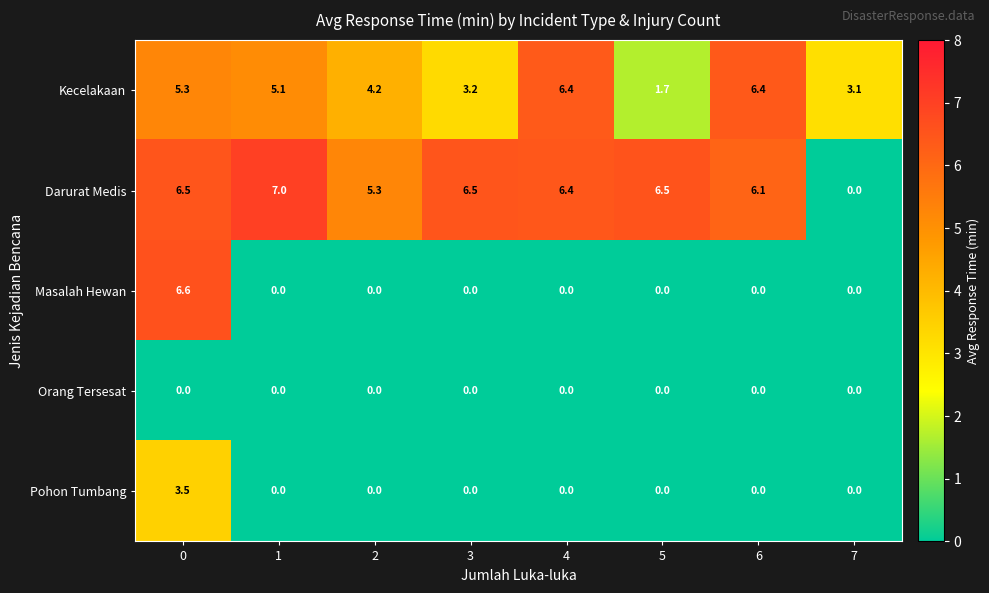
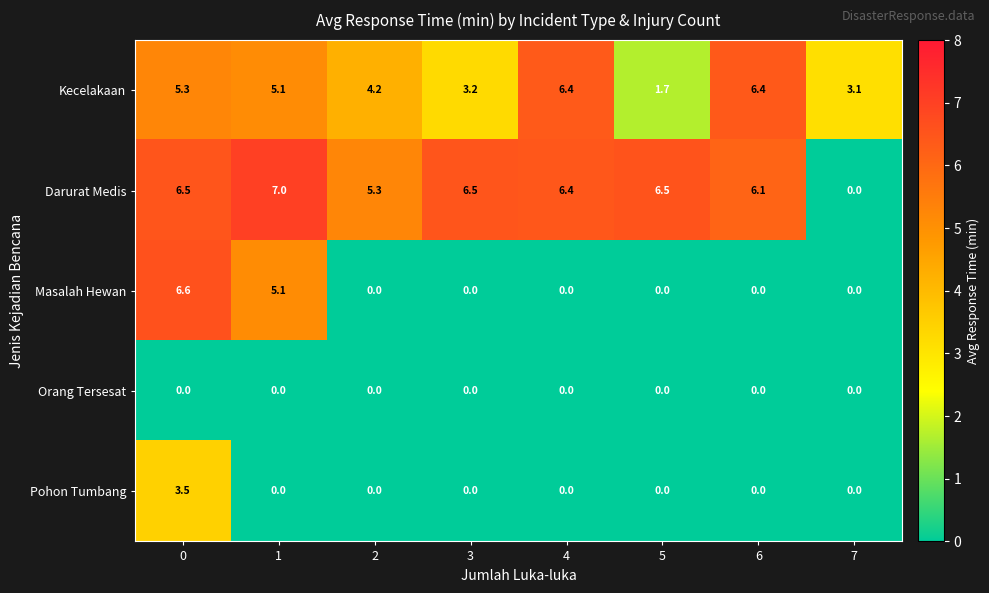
Masalah Hewan, 1: 0.0 -> 5.1
